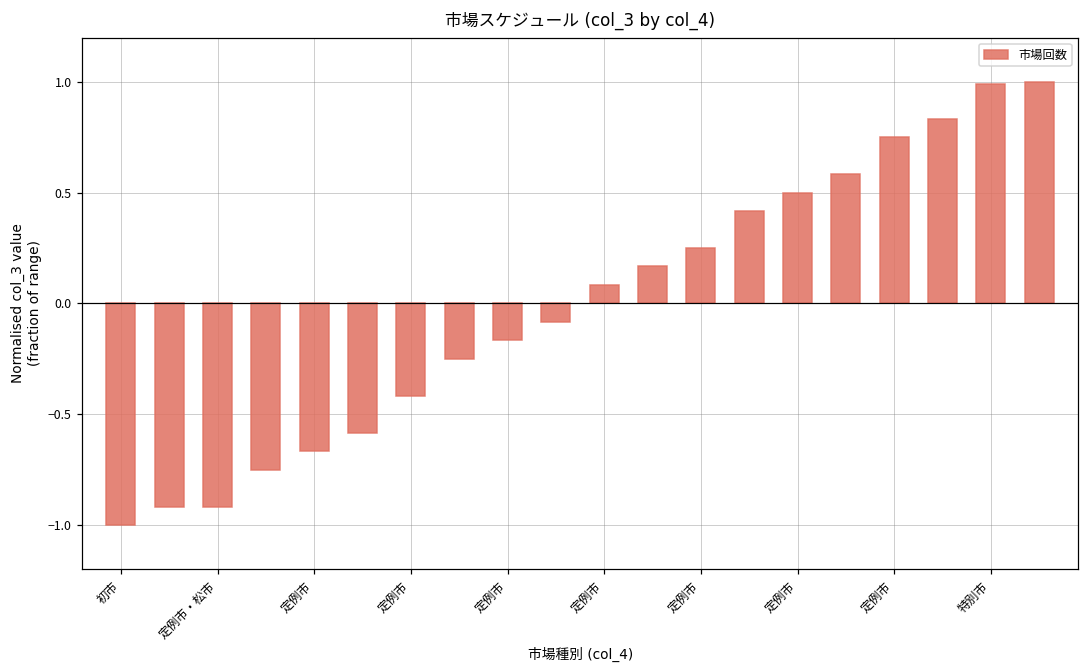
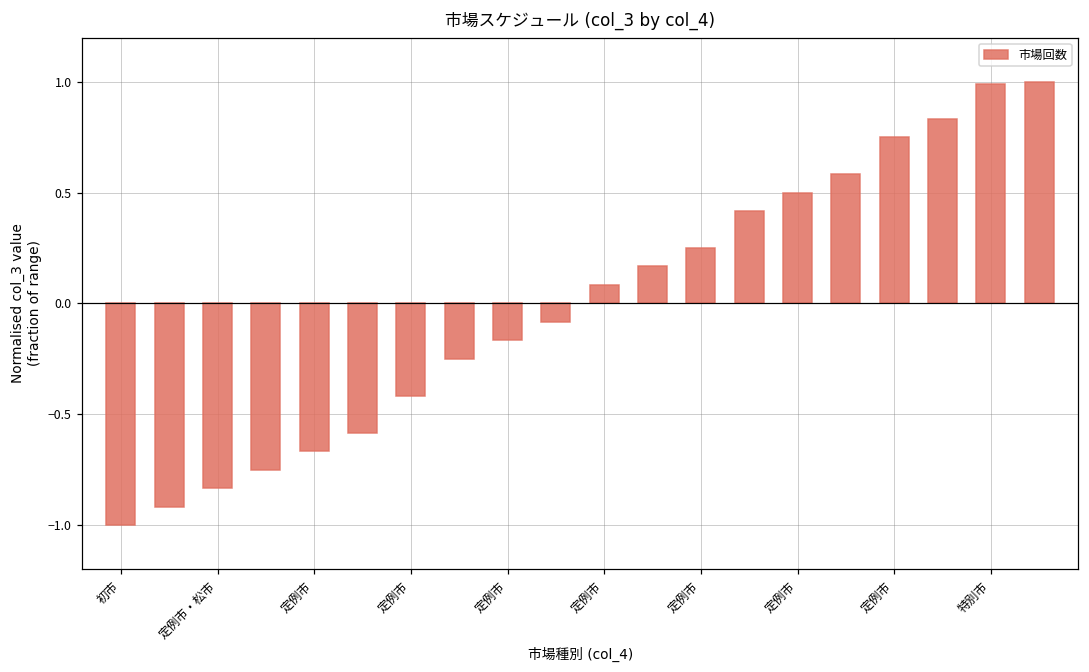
定例市・松市: -0.92 -> -0.83
